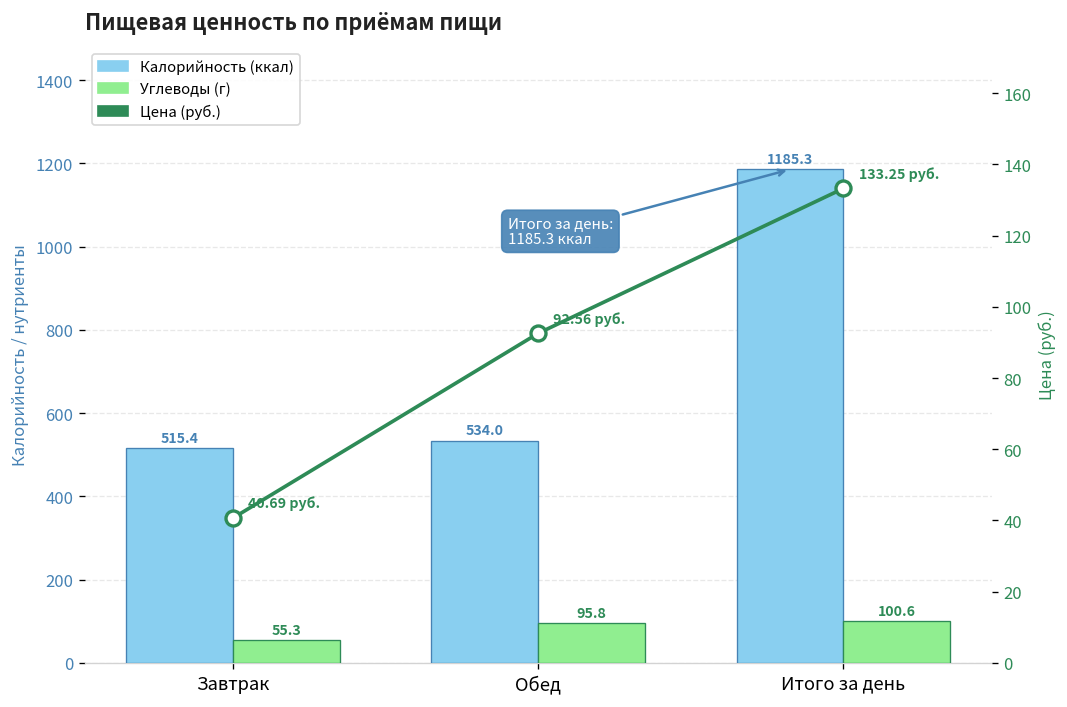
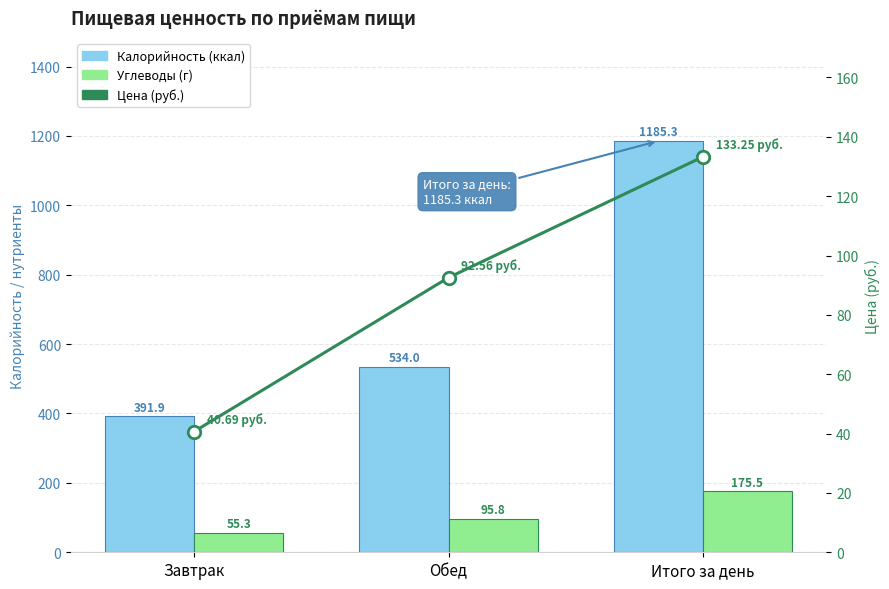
Калорийность (ккал), Завтрак: 515.4 -> 391.9
Углеводы (г), Итого за день: 100.6 -> 175.5
